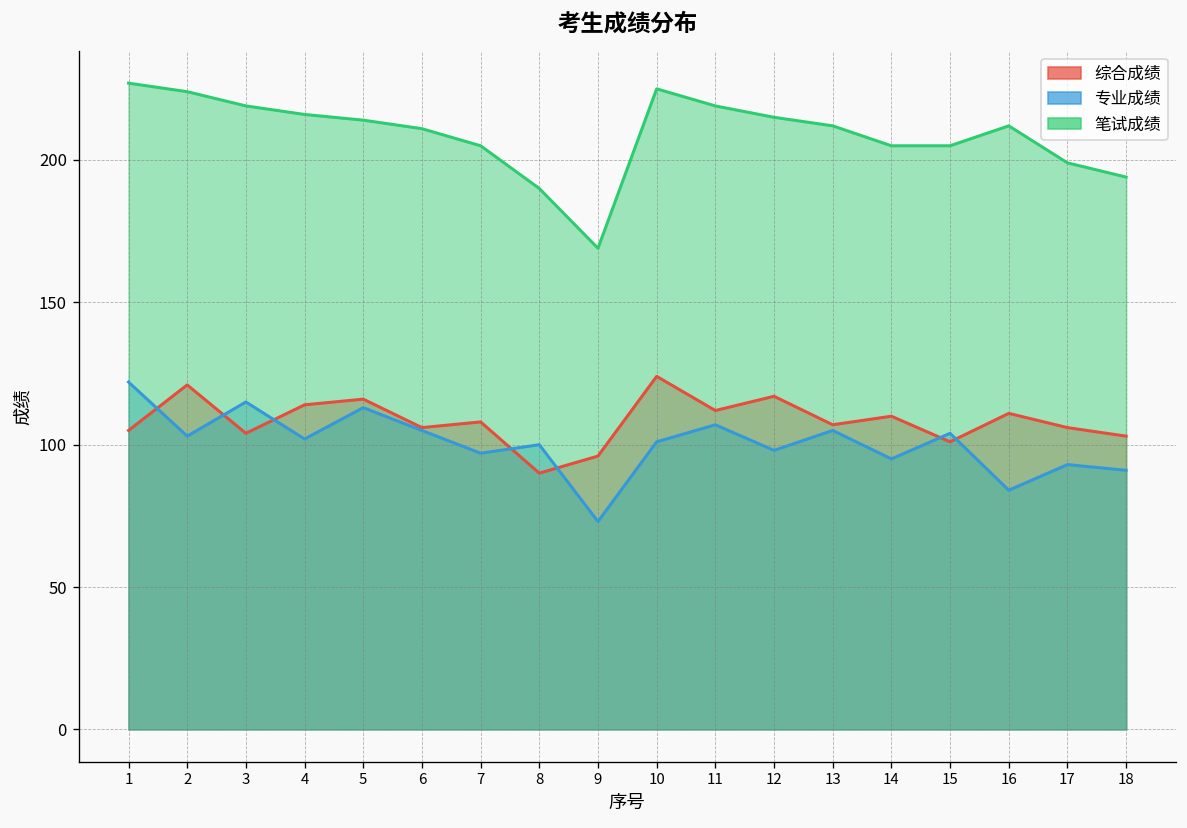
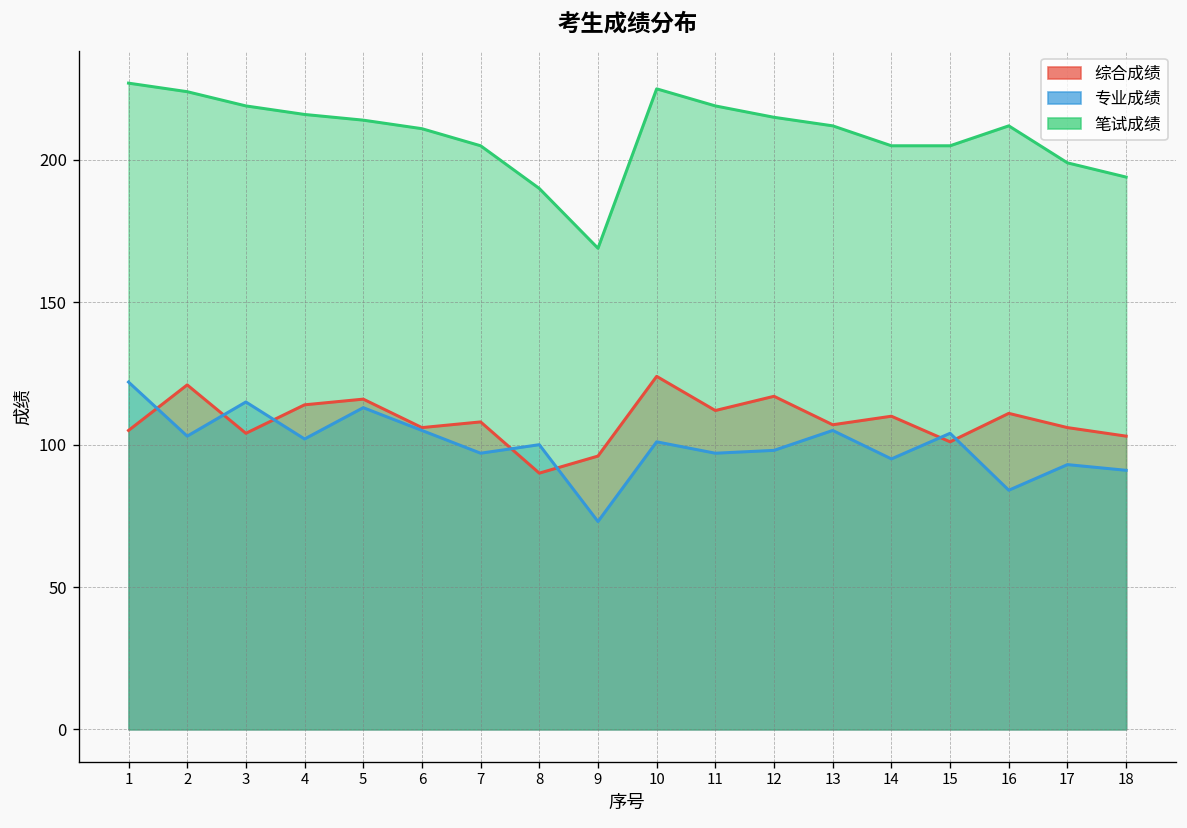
专业成绩, 11: 107 -> 97
